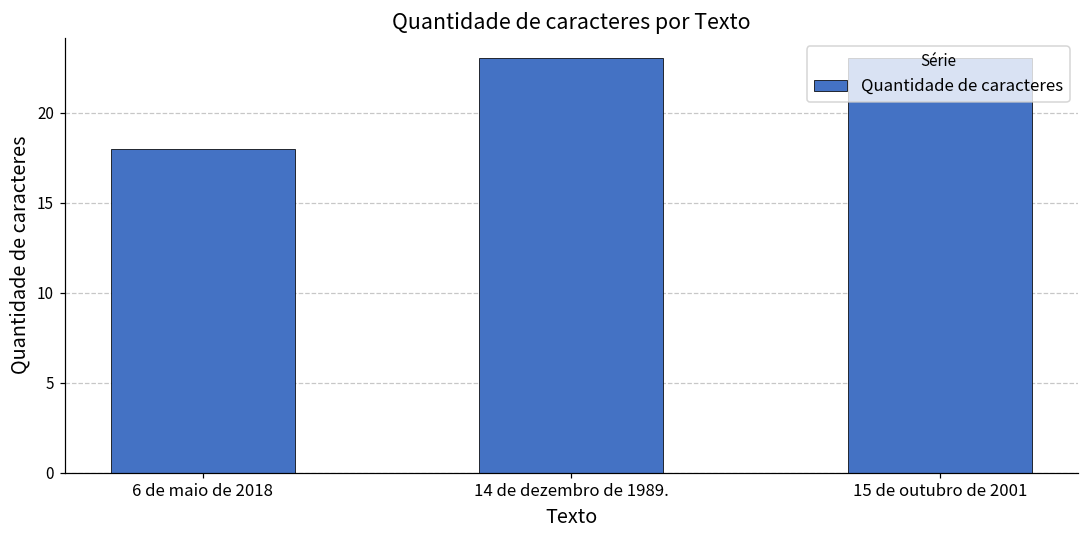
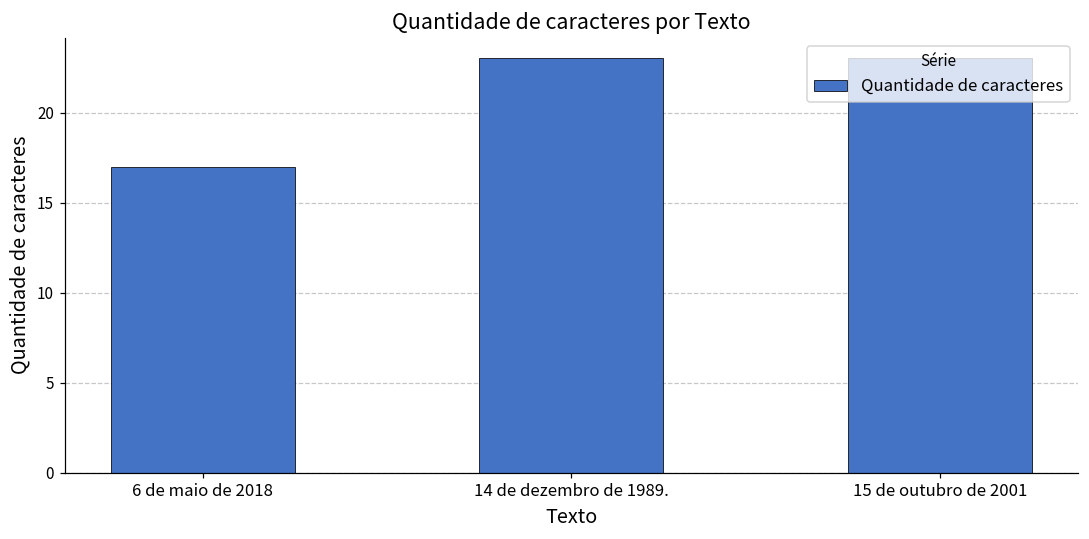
6 de maio de 2018: 18 -> 17
